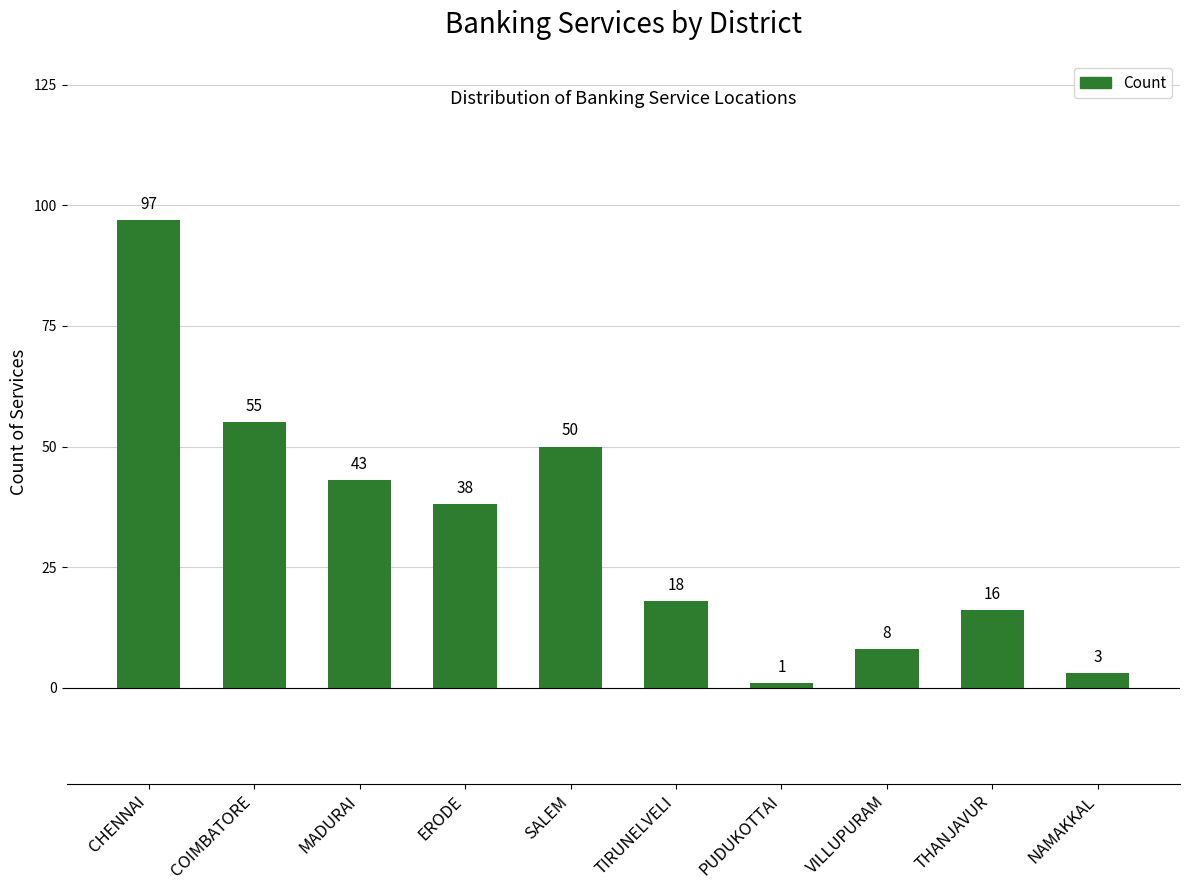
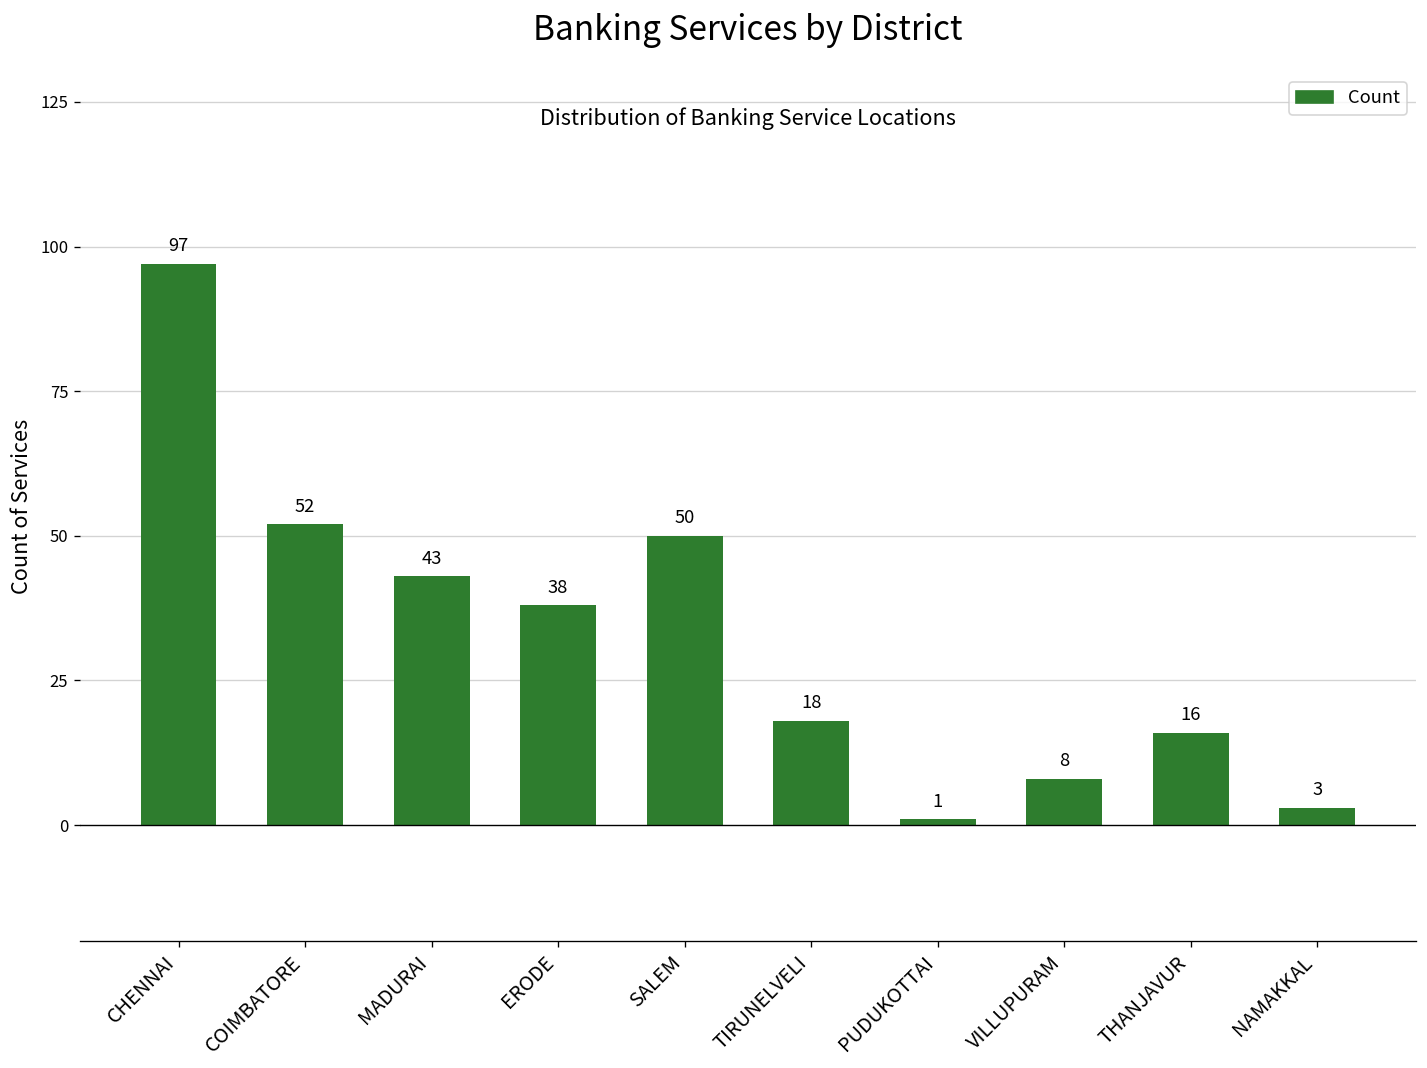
COIMBATORE: 55 -> 52
